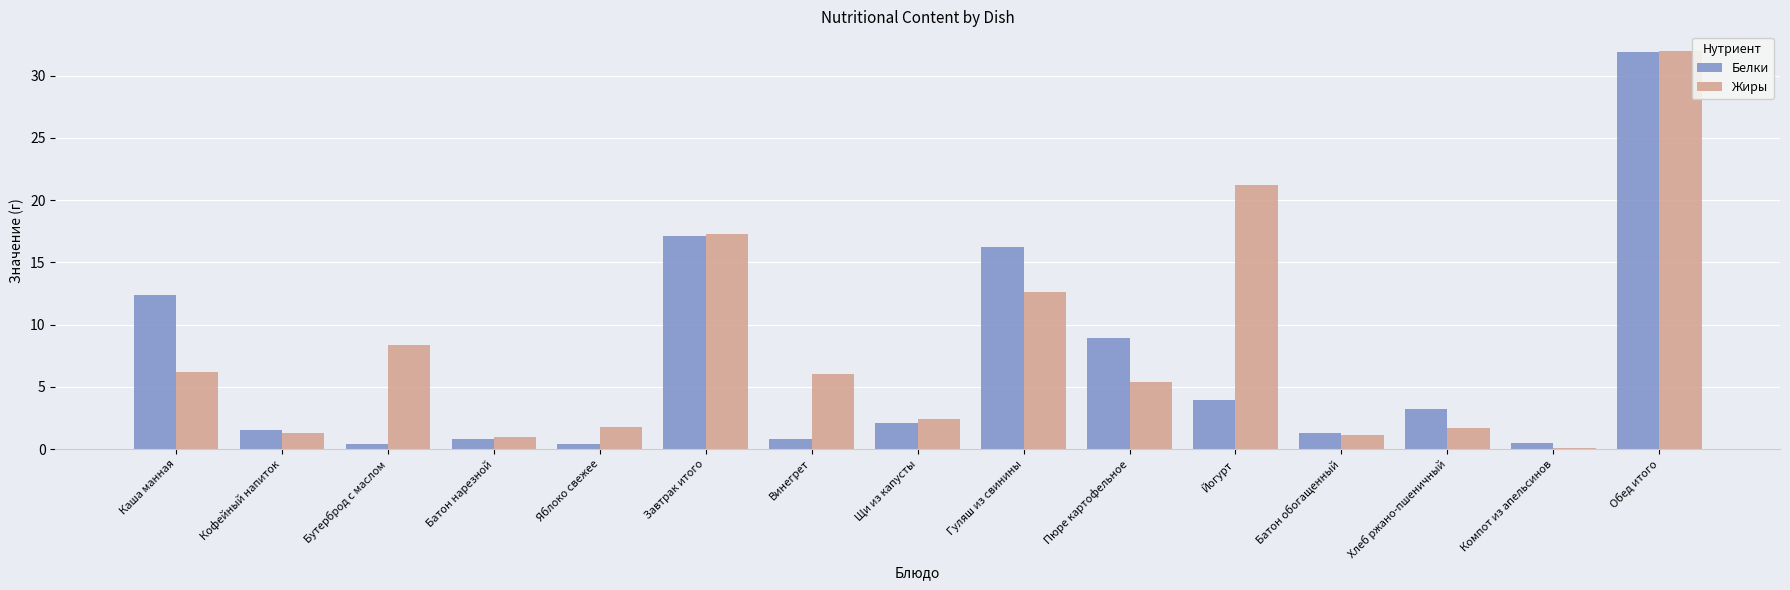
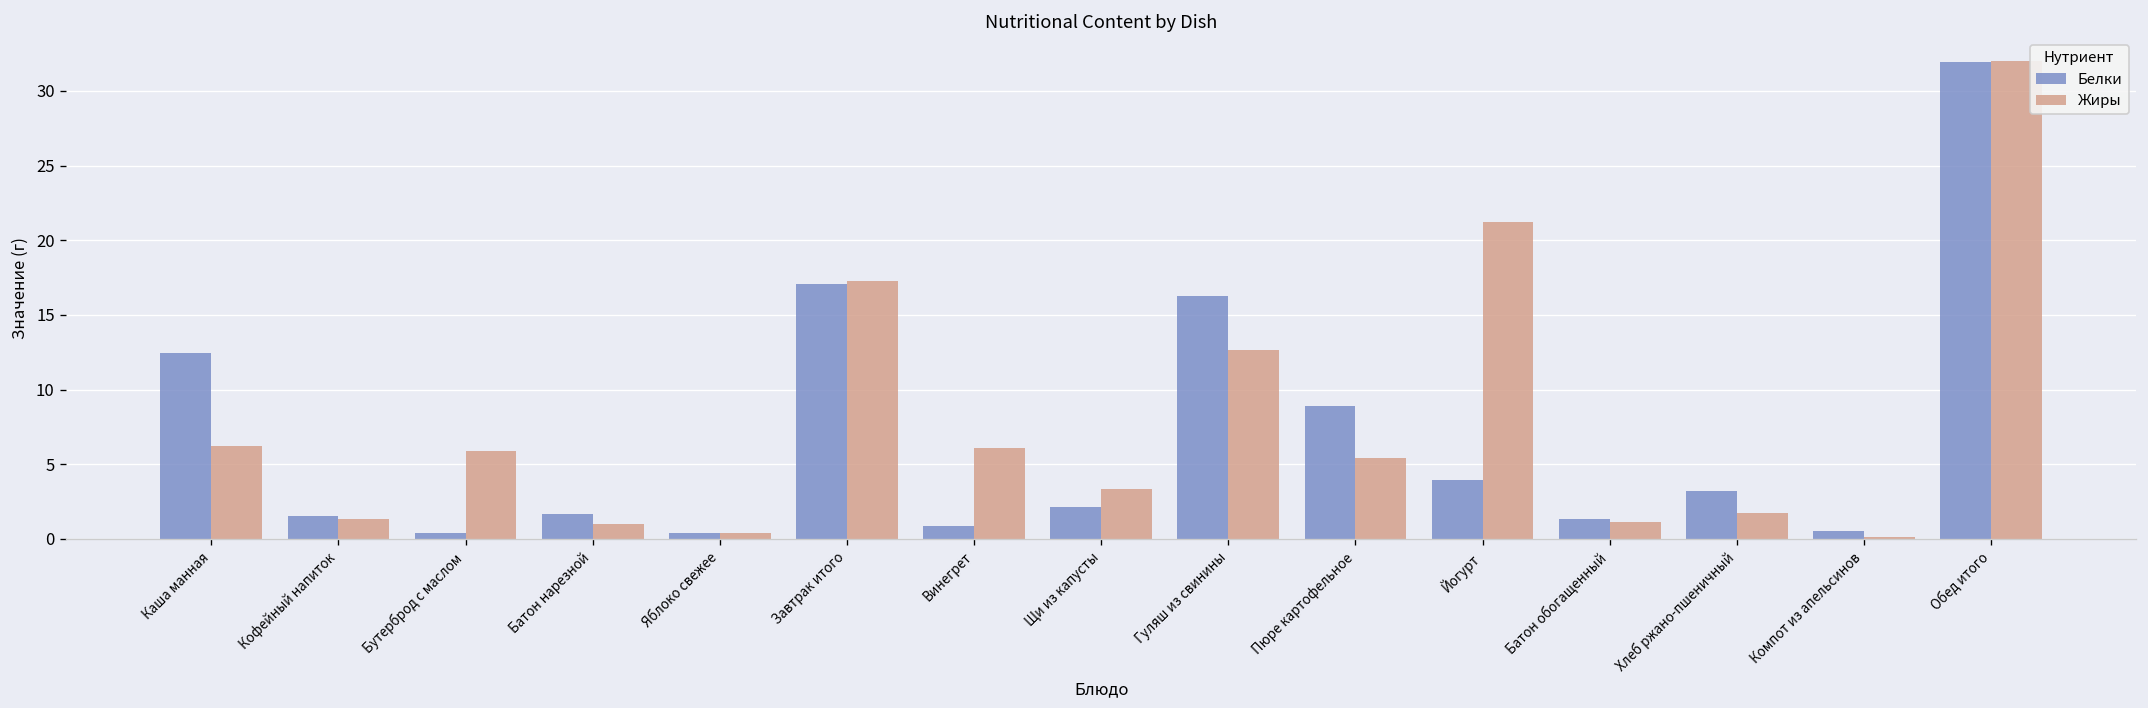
Жиры, Бутерброд с маслом: 8.4 -> 5.9
Белки, Батон нарезной: 0.8 -> 1.7
Жиры, Яблоко свежее: 1.8 -> 0.4
Жиры, Щи из капусты: 2.4 -> 3.4
